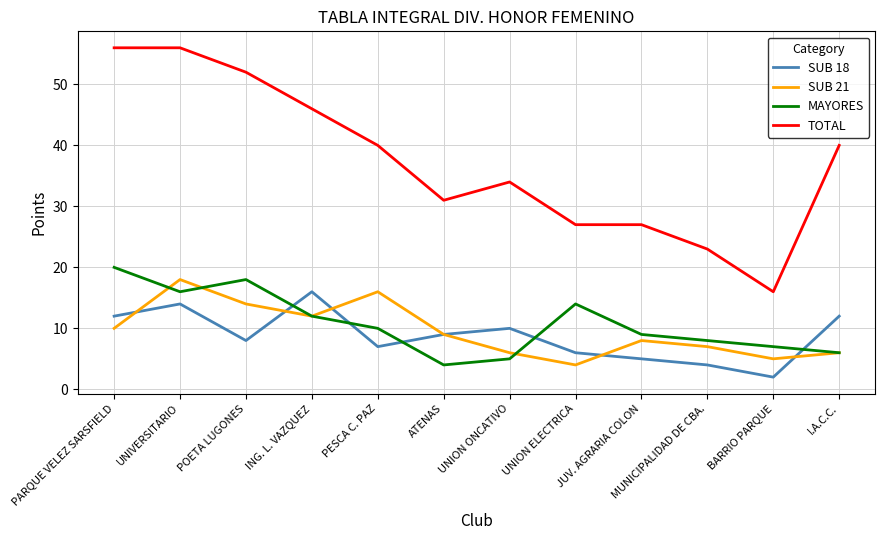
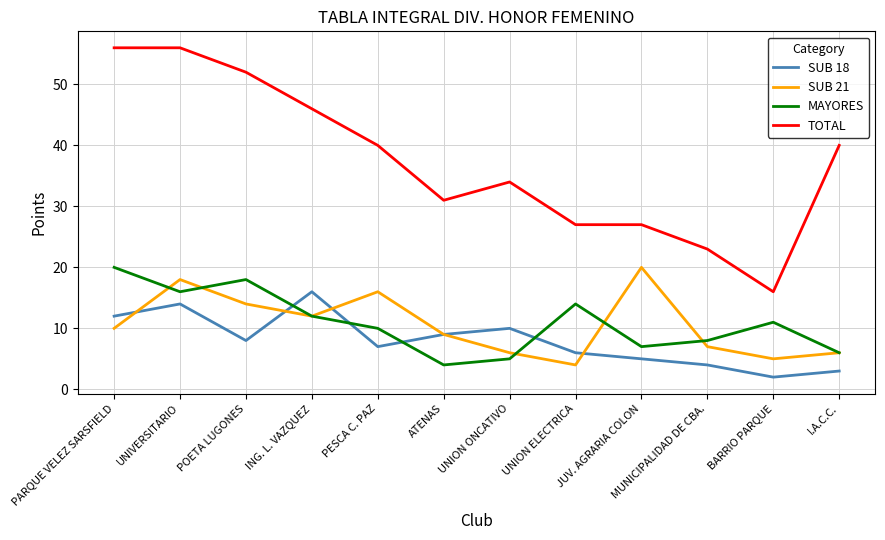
SUB 21, JUV. AGRARIA COLON: 8 -> 20
MAYORES, JUV. AGRARIA COLON: 9 -> 7
MAYORES, BARRIO PARQUE: 7 -> 11
SUB 18, I.A.C.C.: 12 -> 3
